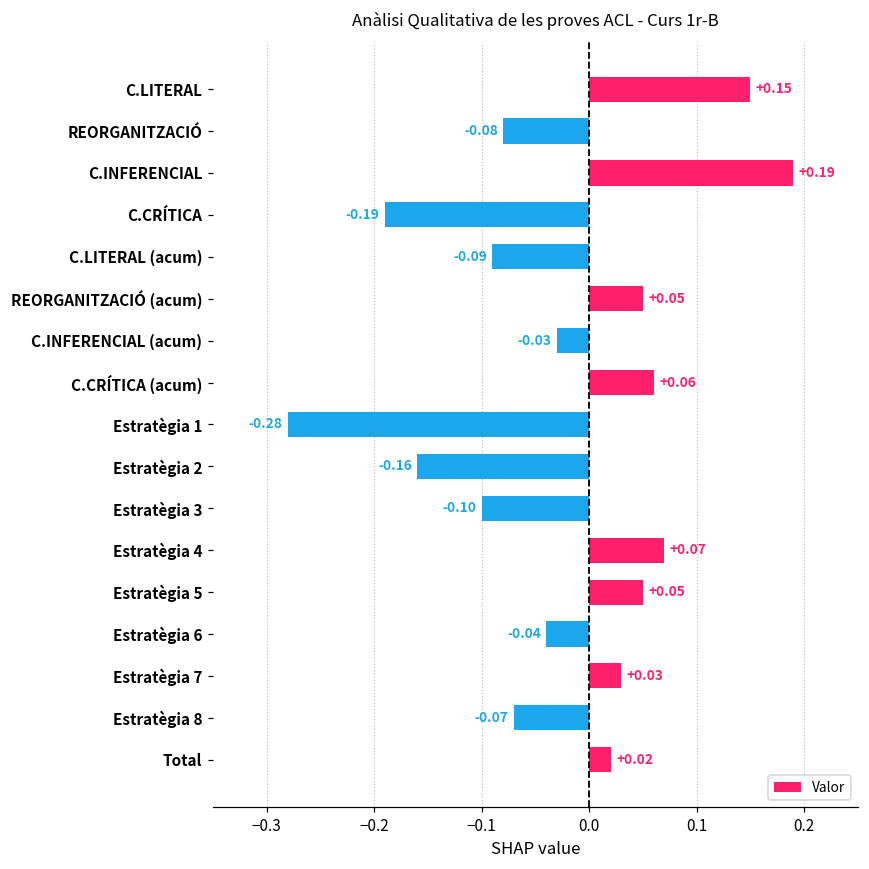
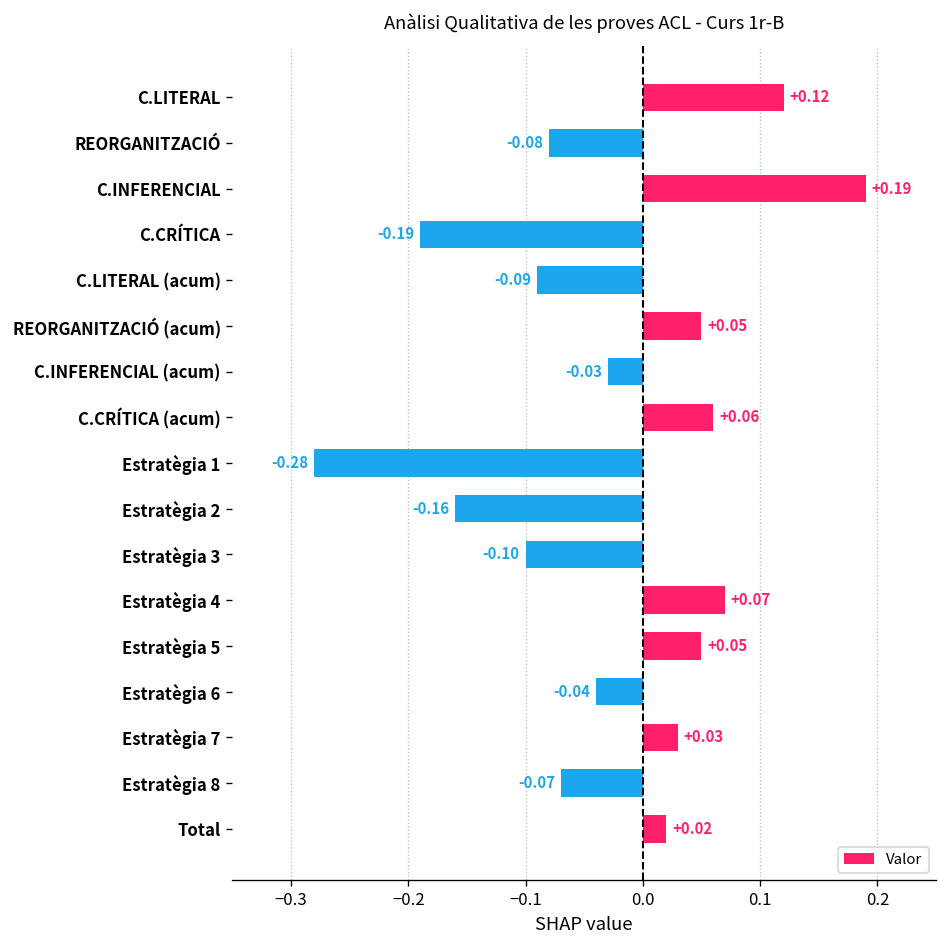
C.LITERAL: +0.15 -> +0.12
